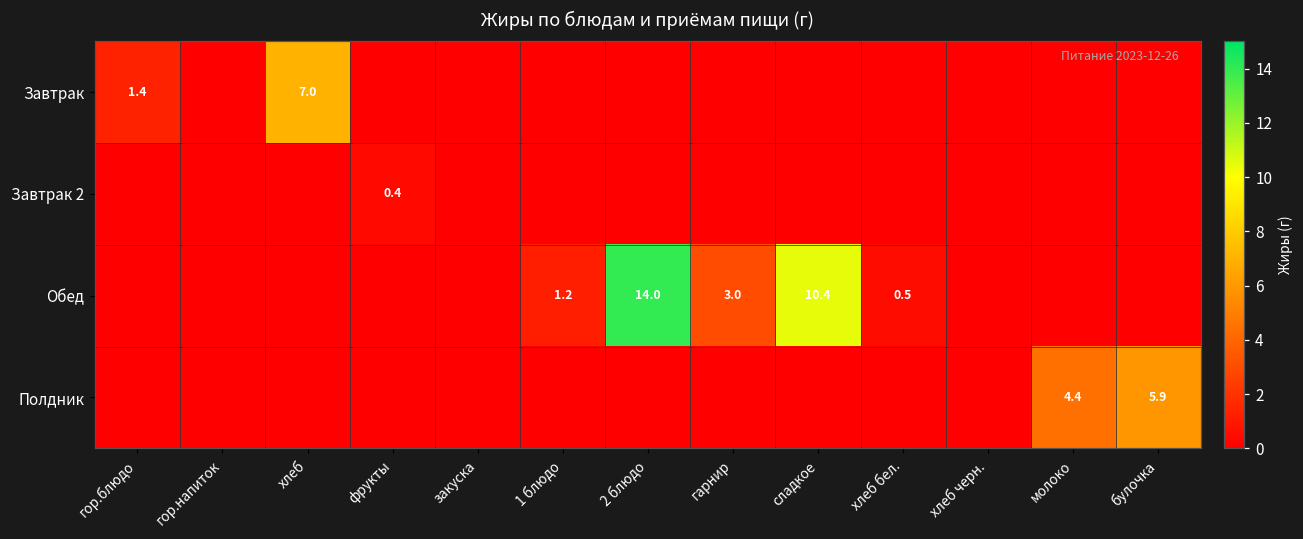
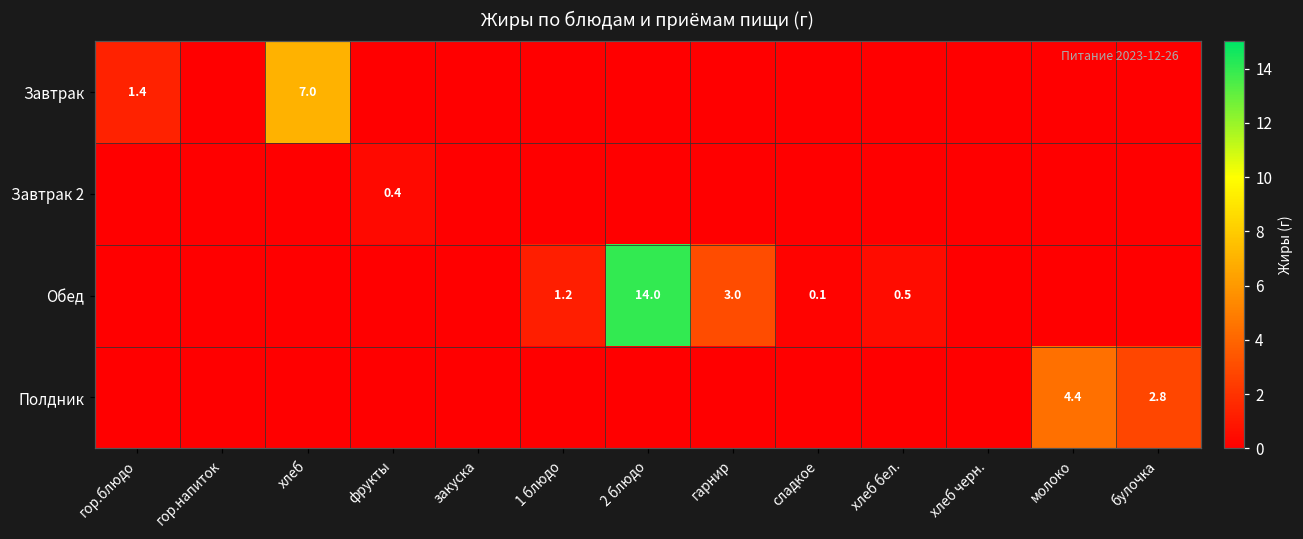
Обед, сладкое: 10.4 -> 0.1
Полдник, булочка: 5.9 -> 2.8
